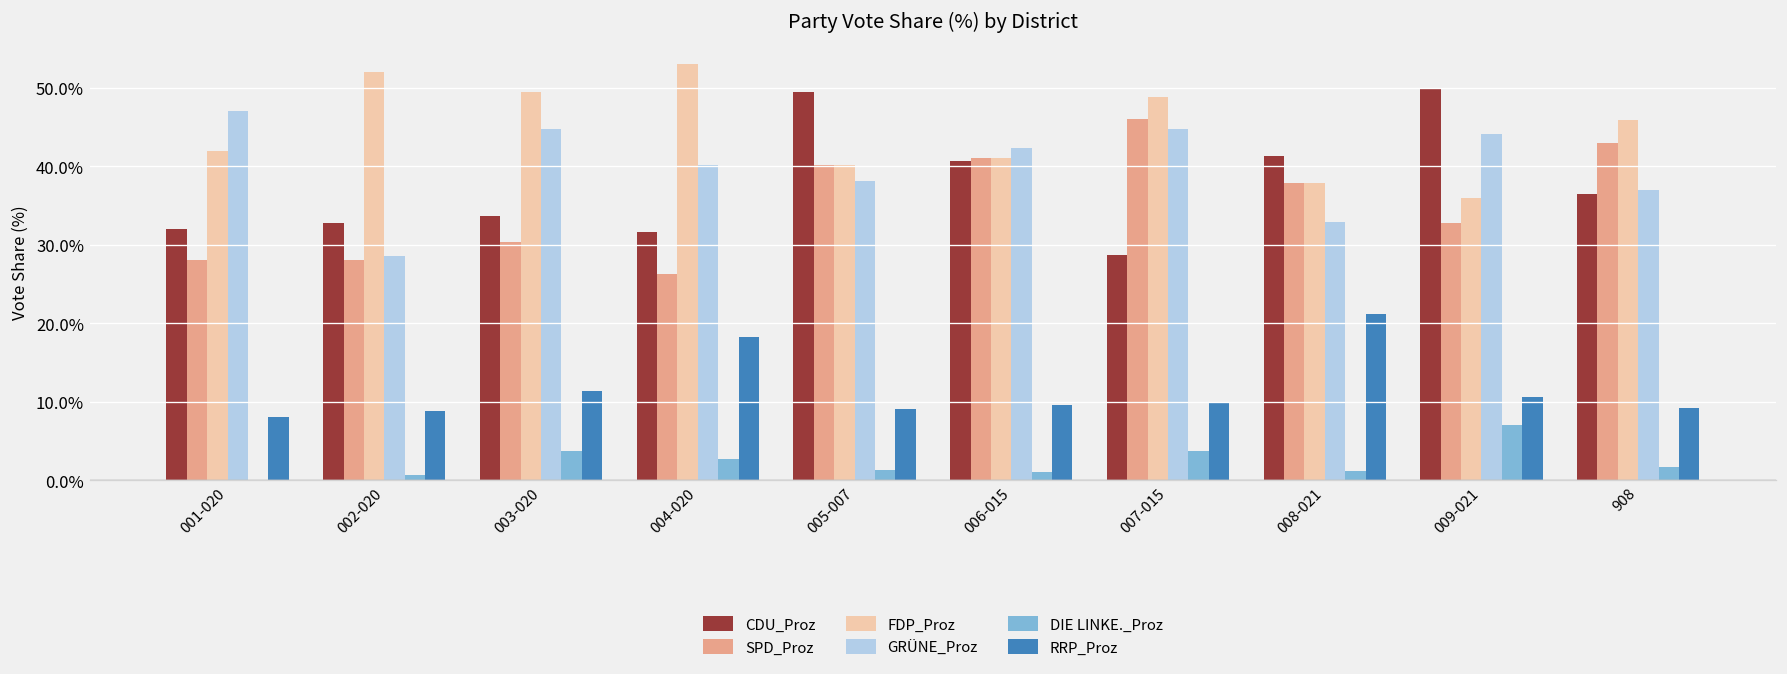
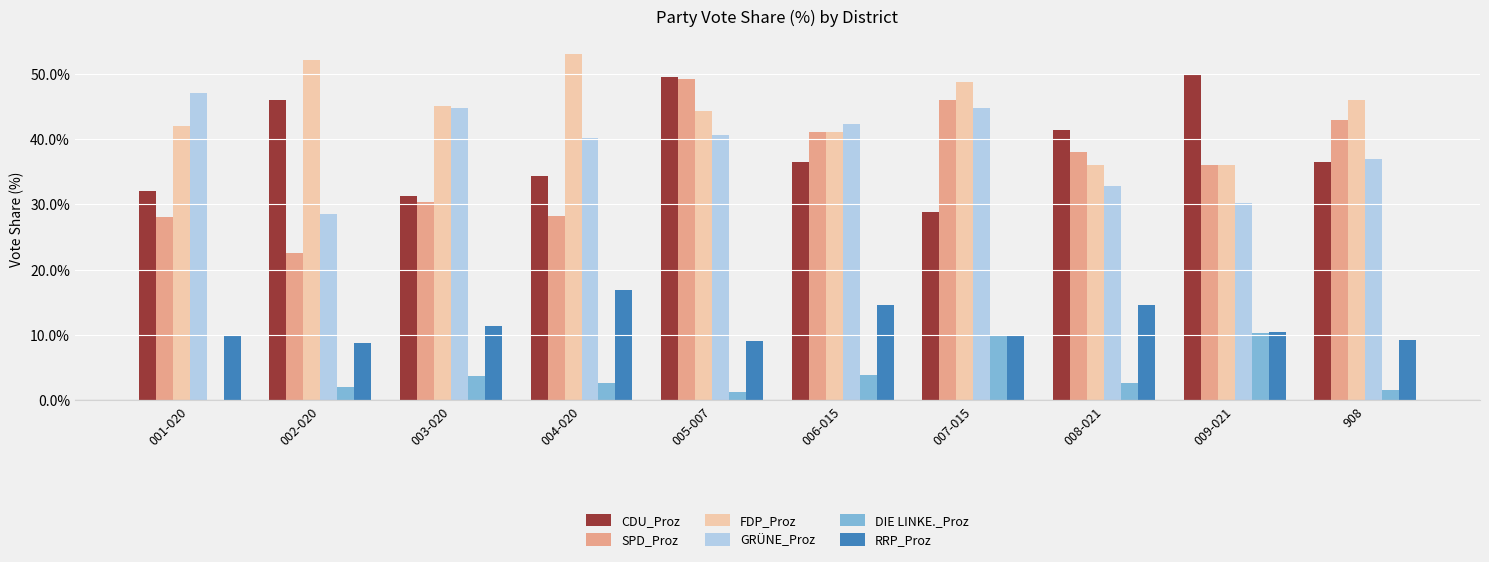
RRP_Proz, 001-020: 8% -> 10%
CDU_Proz, 002-020: 33% -> 46%
SPD_Proz, 002-020: 28% -> 23%
DIE LINKE._Proz, 002-020: 1% -> 2%
CDU_Proz, 003-020: 34% -> 31%
FDP_Proz, 003-020: 49% -> 45%
CDU_Proz, 004-020: 32% -> 34%
SPD_Proz, 004-020: 26% -> 28%
RRP_Proz, 004-020: 18% -> 17%
SPD_Proz, 005-007: 40% -> 49%
FDP_Proz, 005-007: 40% -> 44%
GRÜNE_Proz, 005-007: 38% -> 41%
CDU_Proz, 006-015: 41% -> 36%
DIE LINKE._Proz, 006-015: 1% -> 4%
RRP_Proz, 006-015: 10% -> 15%
DIE LINKE._Proz, 007-015: 4% -> 10%
FDP_Proz, 008-021: 38% -> 36%
DIE LINKE._Proz, 008-021: 1% -> 3%
RRP_Proz, 008-021: 21% -> 15%
SPD_Proz, 009-021: 33% -> 36%
GRÜNE_Proz, 009-021: 44% -> 30%
DIE LINKE._Proz, 009-021: 7% -> 10%
